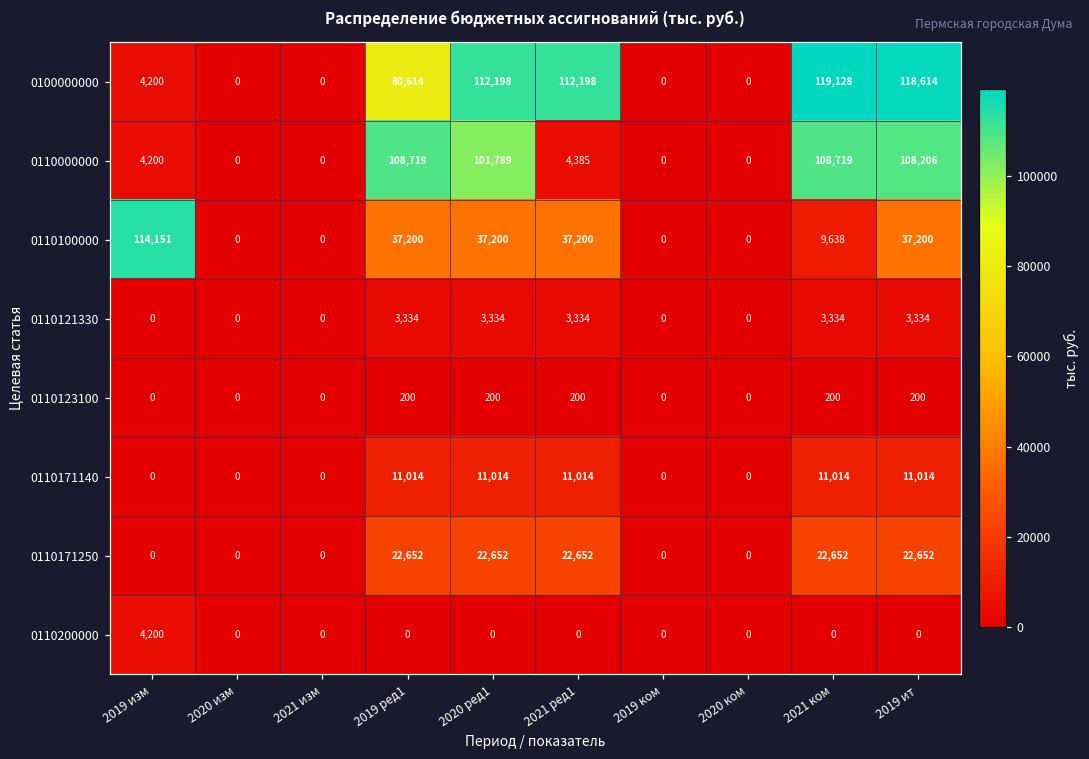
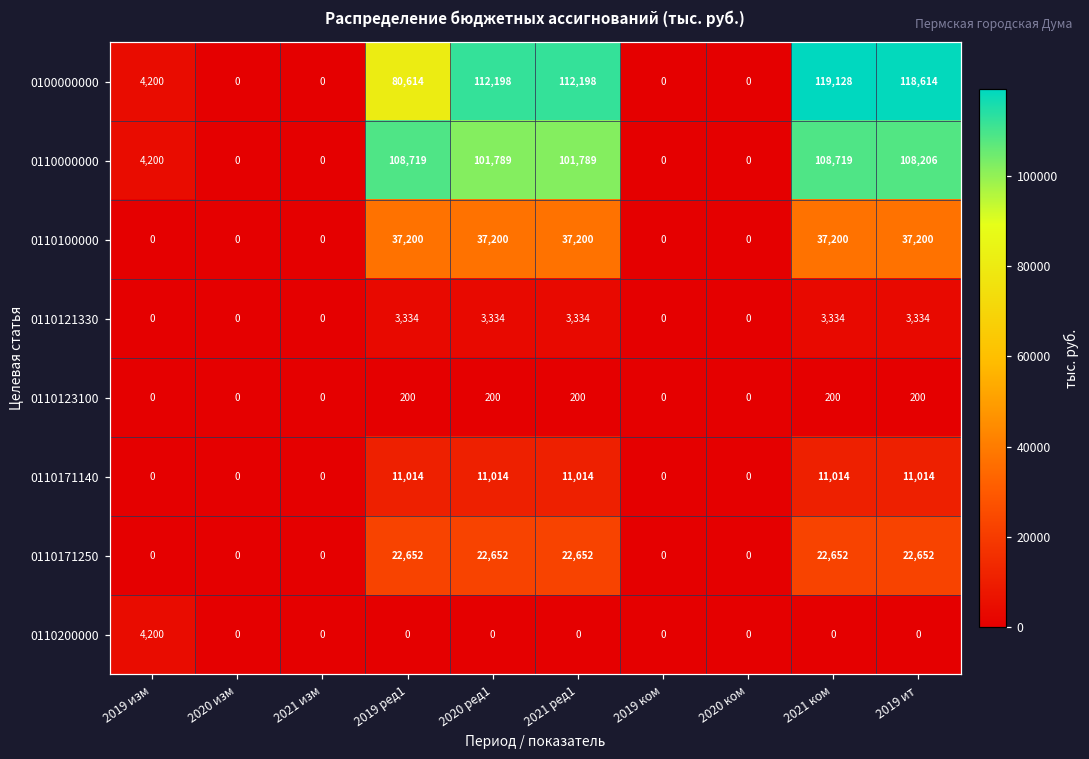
0110000000, 2021 ред1: 4,385 -> 101,789
0110100000, 2019 изм: 114,151 -> 0
0110100000, 2021 ком: 9,638 -> 37,200
